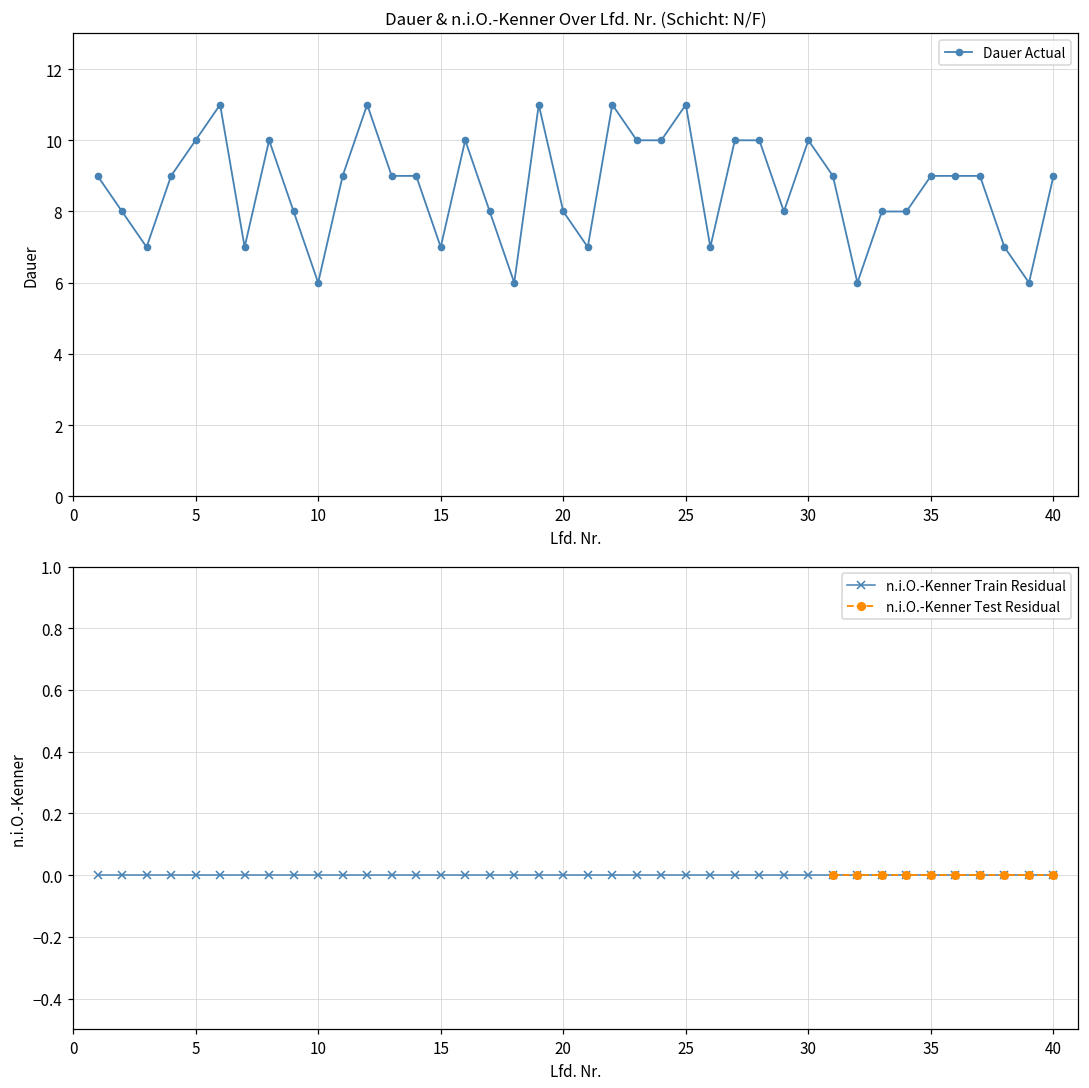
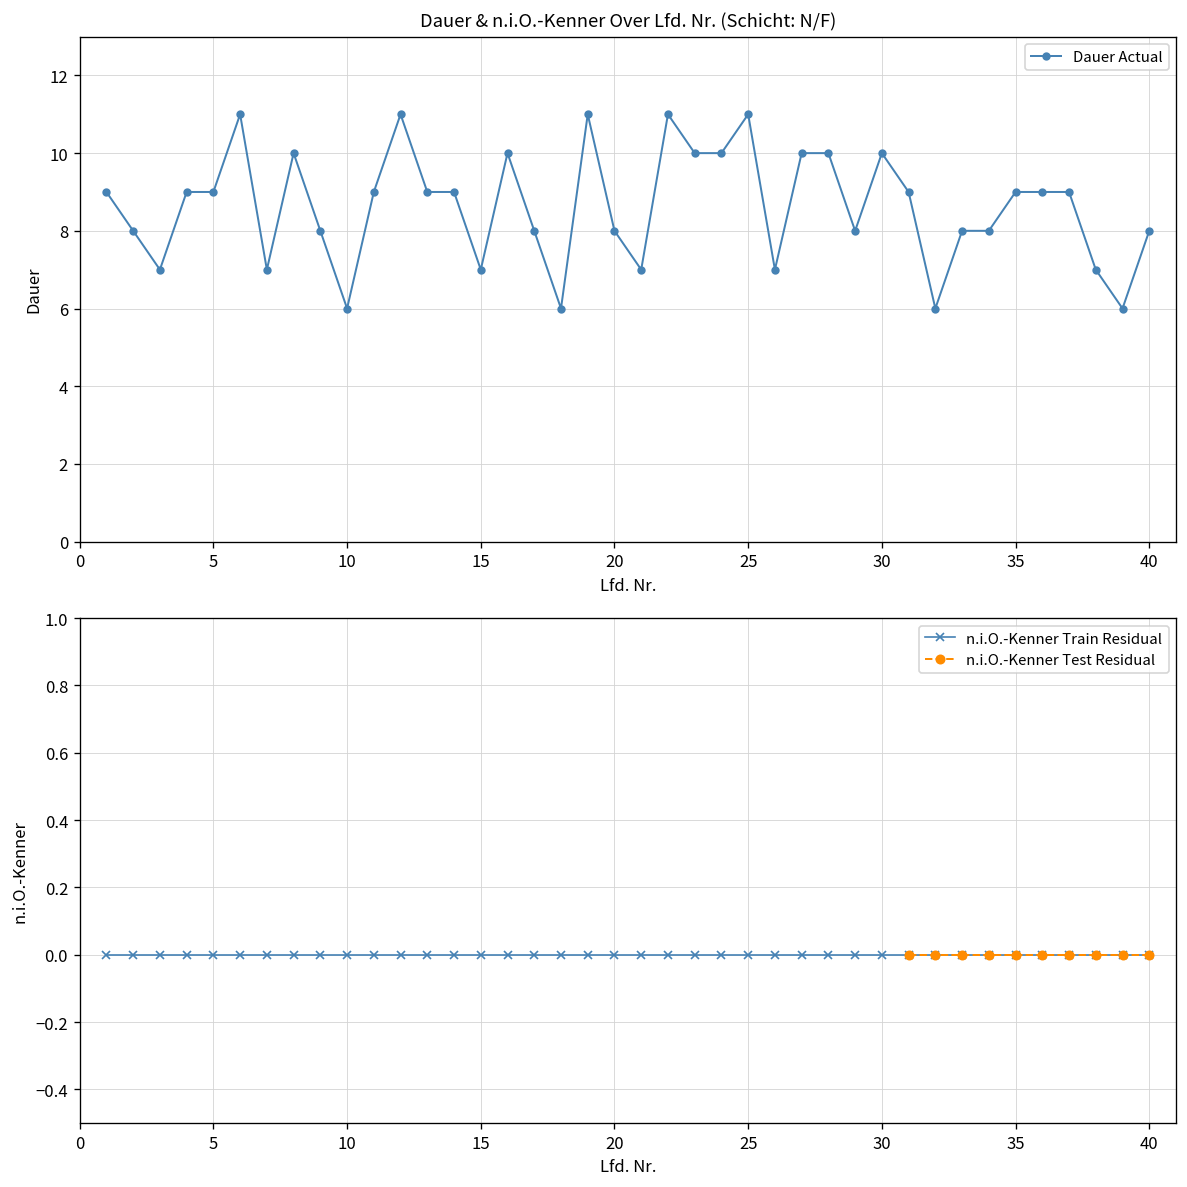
Dauer & n.i.O.-Kenner Over Lfd. Nr. (Schicht: N/F), 5: 10 -> 9
Dauer & n.i.O.-Kenner Over Lfd. Nr. (Schicht: N/F), 40: 9 -> 8
